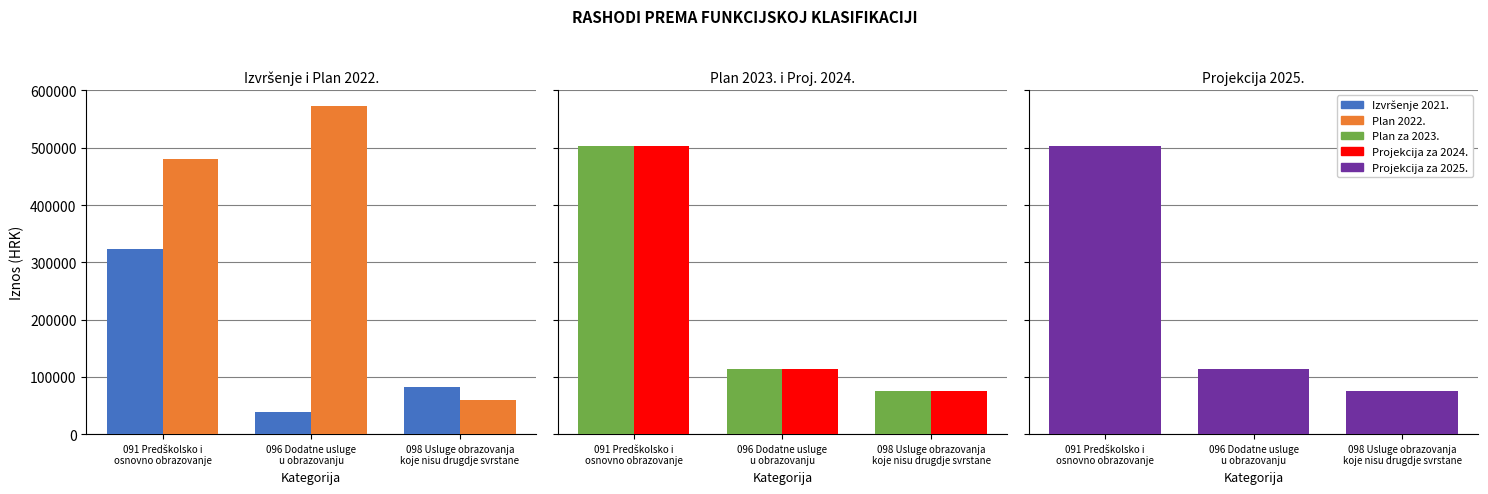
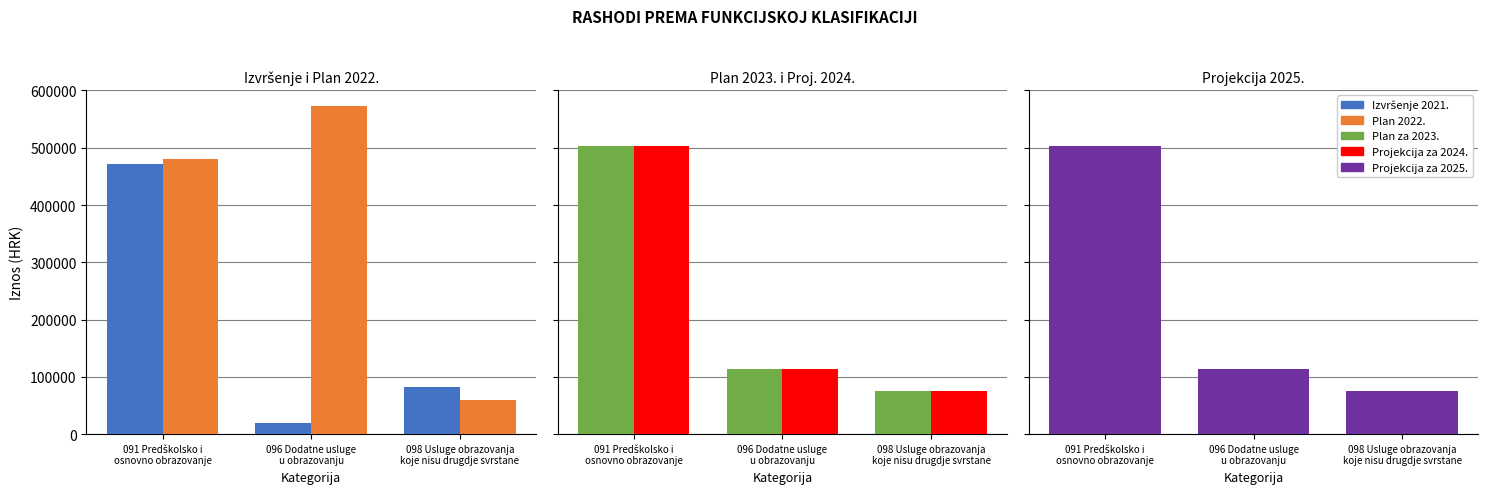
Izvršenje i Plan 2022., Izvršenje 2021., 091 Predškolsko i osnovno obrazovanje: 320000 -> 470000
Izvršenje i Plan 2022., Izvršenje 2021., 096 Dodatne usluge u obrazovanju: 40000 -> 20000
